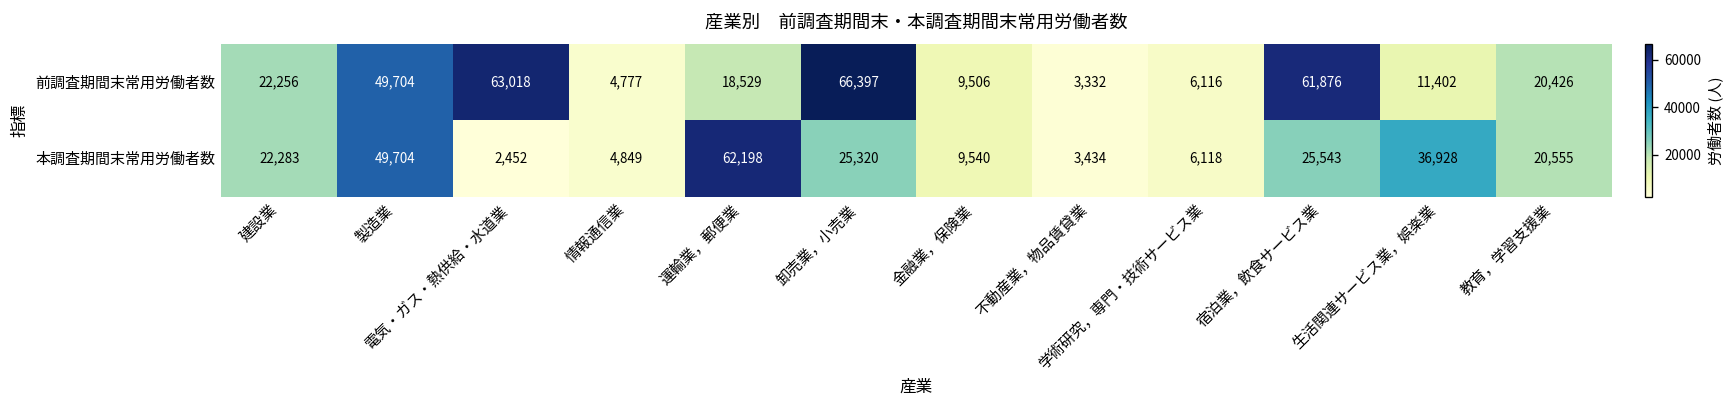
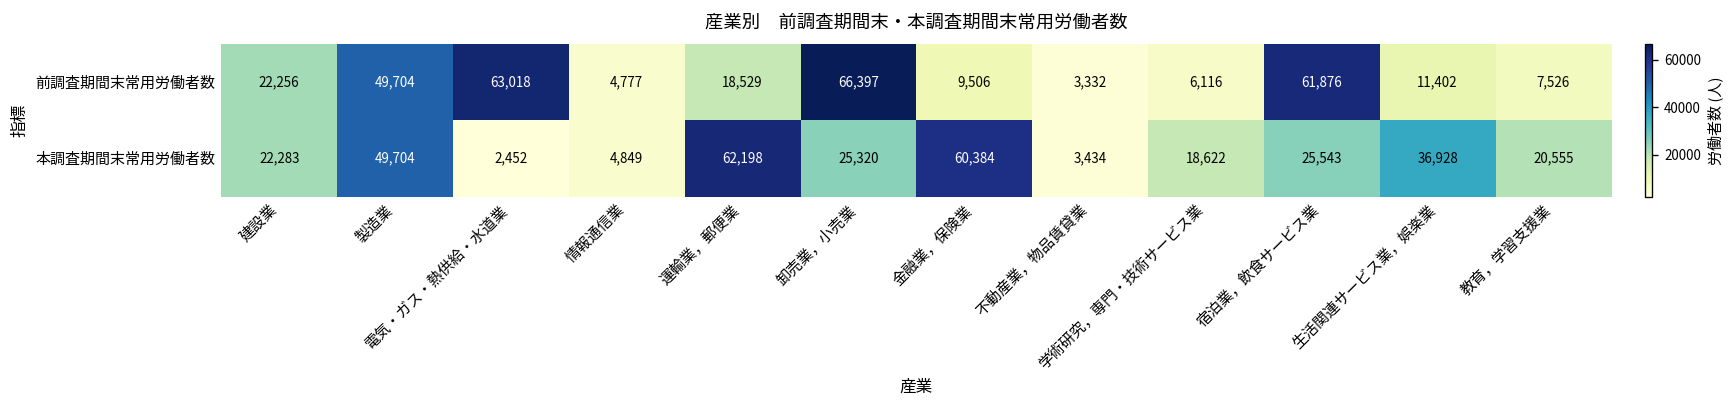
前調査期間末常用労働者数, 教育，学習支援業: 20,426 -> 7,526
本調査期間末常用労働者数, 金融業，保険業: 9,540 -> 60,384
本調査期間末常用労働者数, 学術研究，専門・技術サービス業: 6,118 -> 18,622
